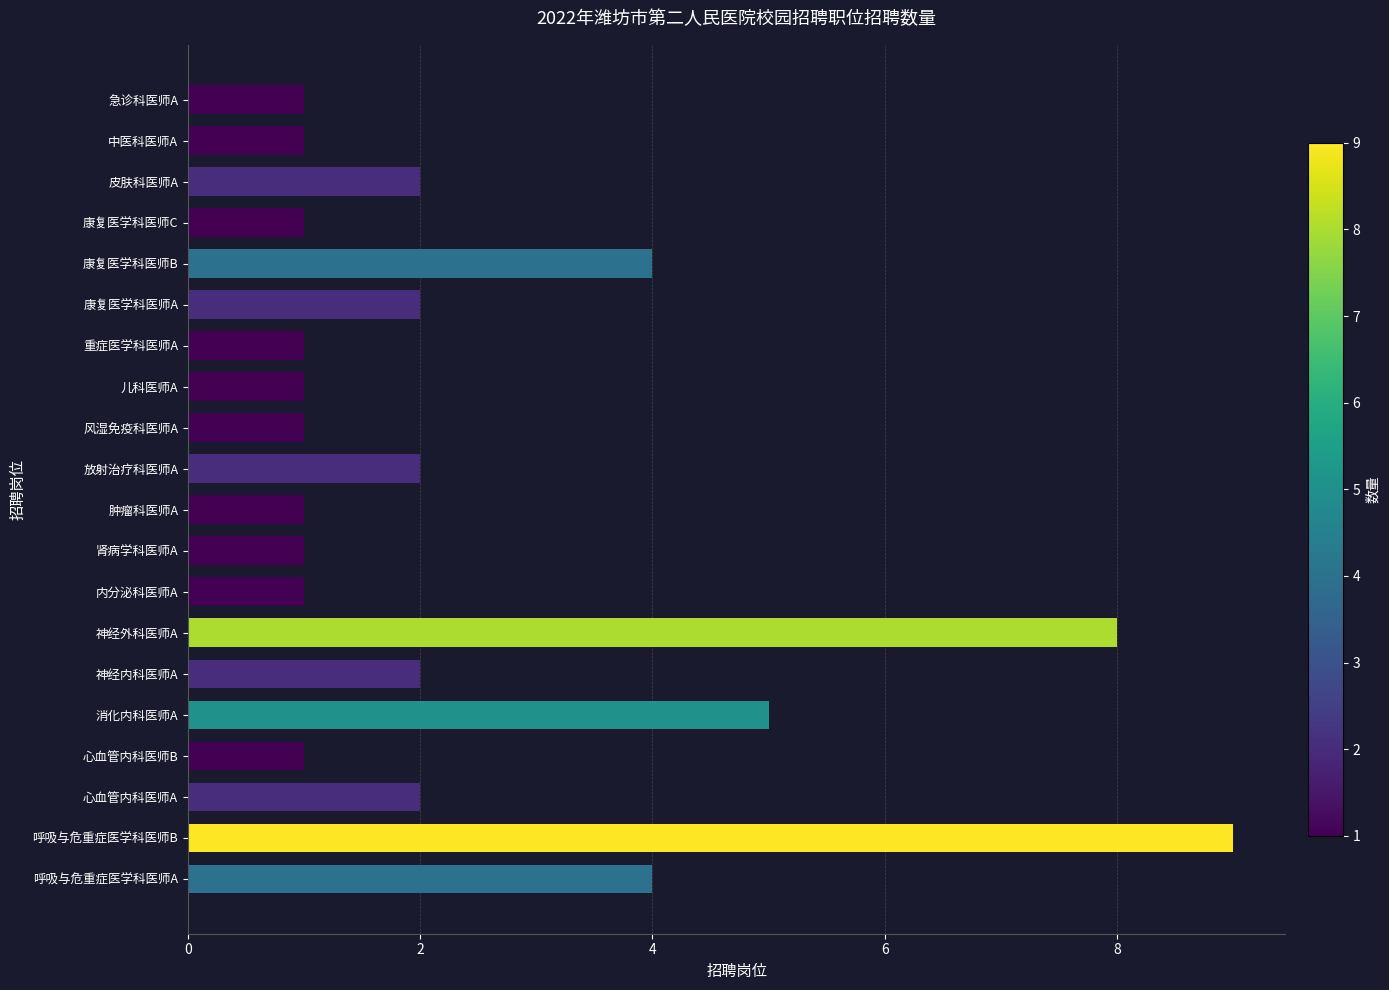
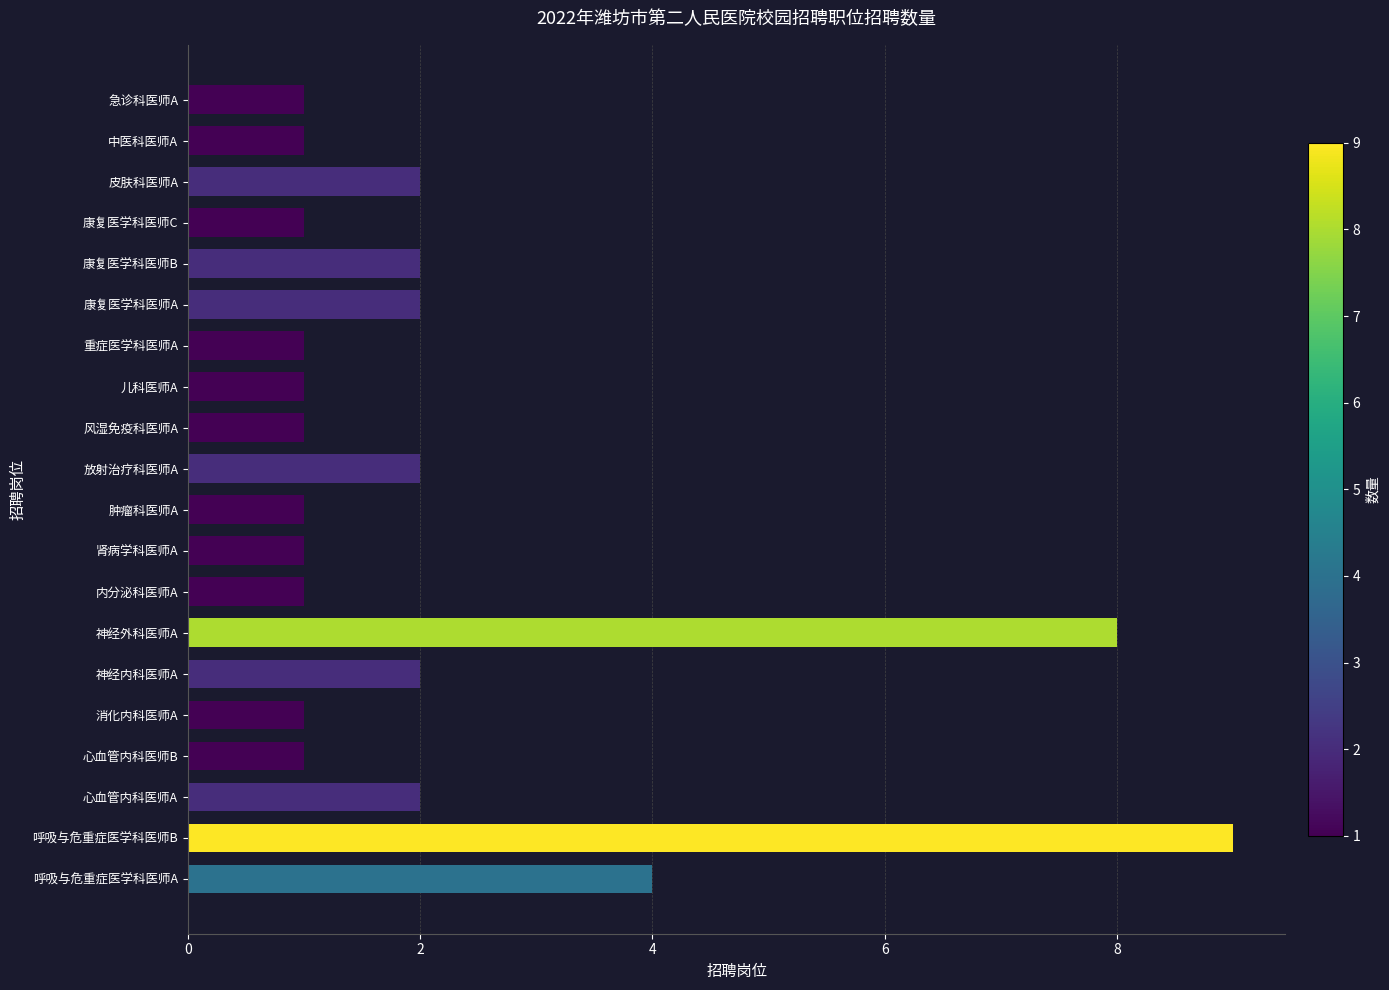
康复医学科医师B: 4 -> 2
消化内科医师A: 5 -> 1
